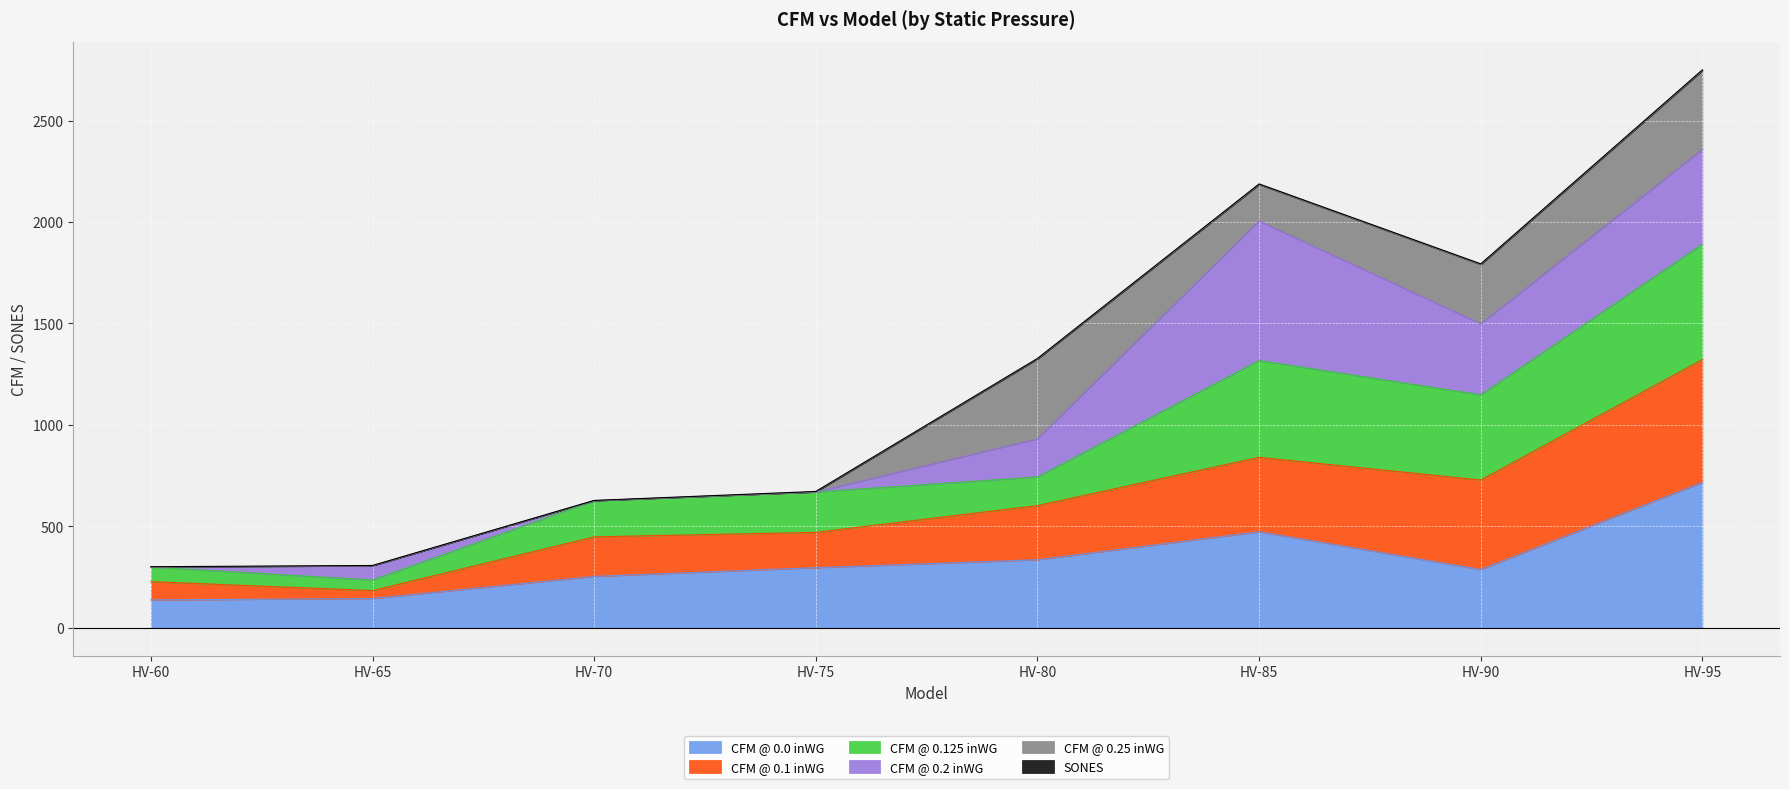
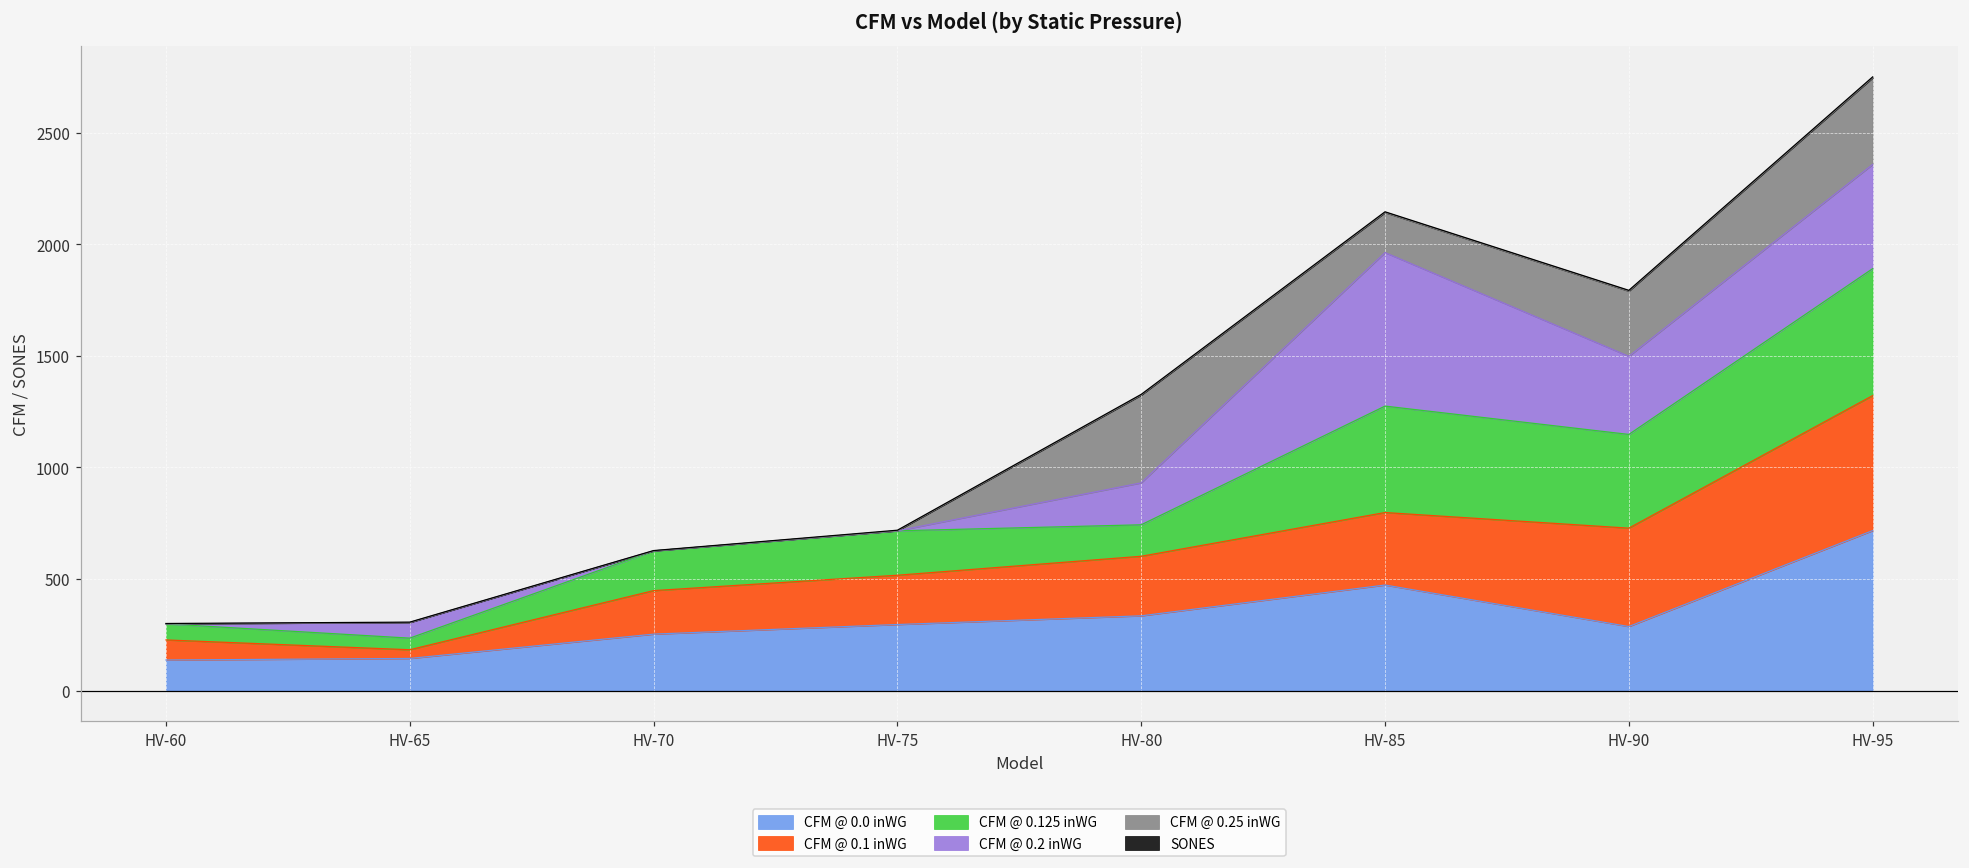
CFM @ 0.1 inWG, HV-75: 170 -> 220
CFM @ 0.1 inWG, HV-85: 370 -> 330
